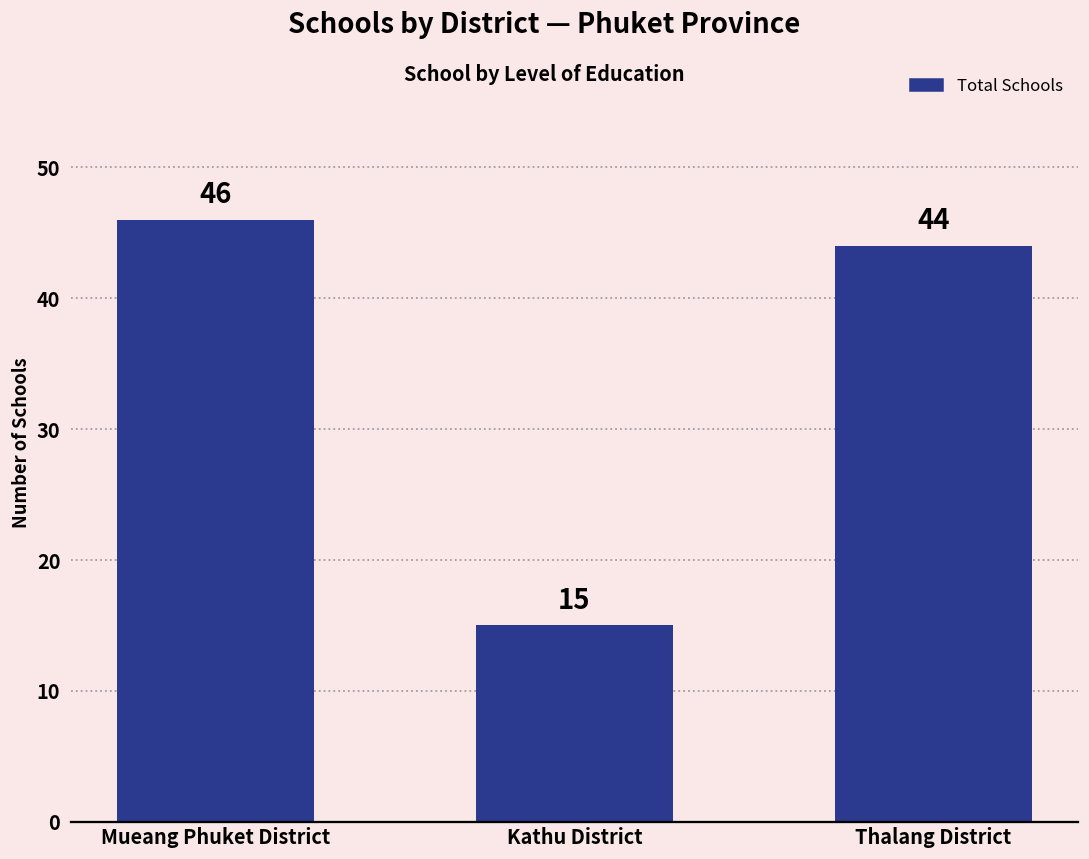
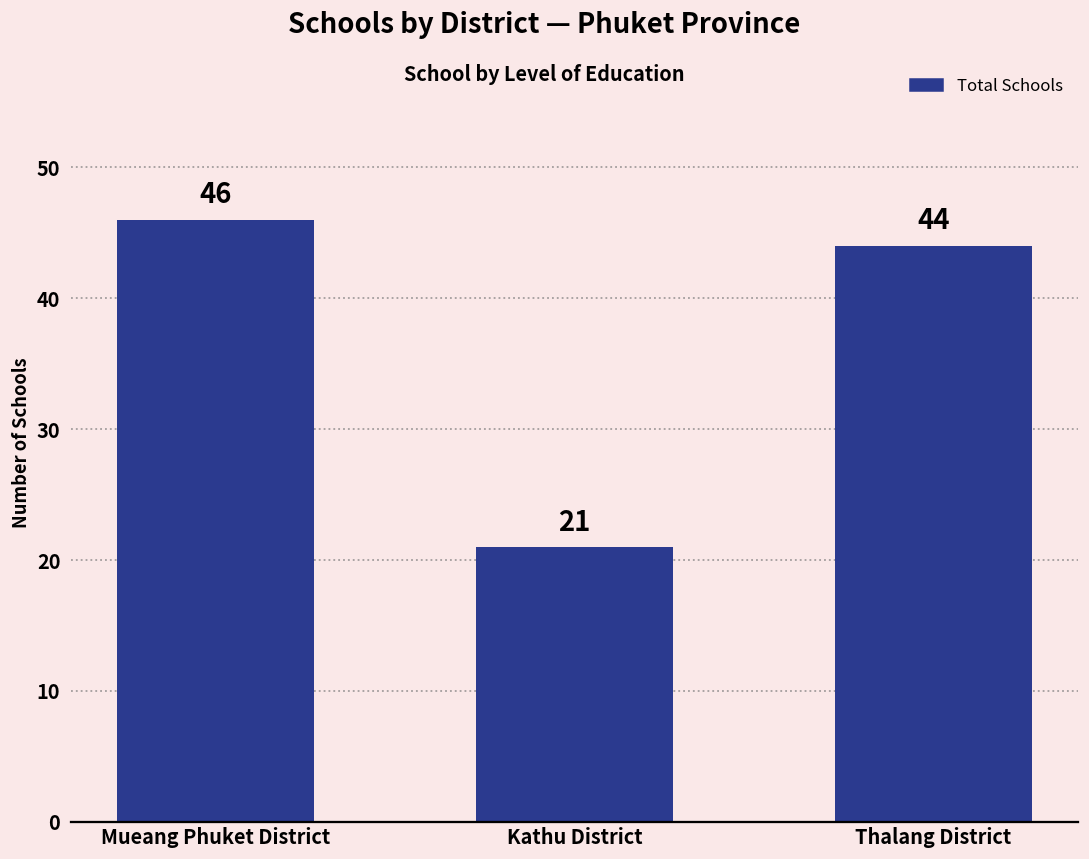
Kathu District: 15 -> 21
